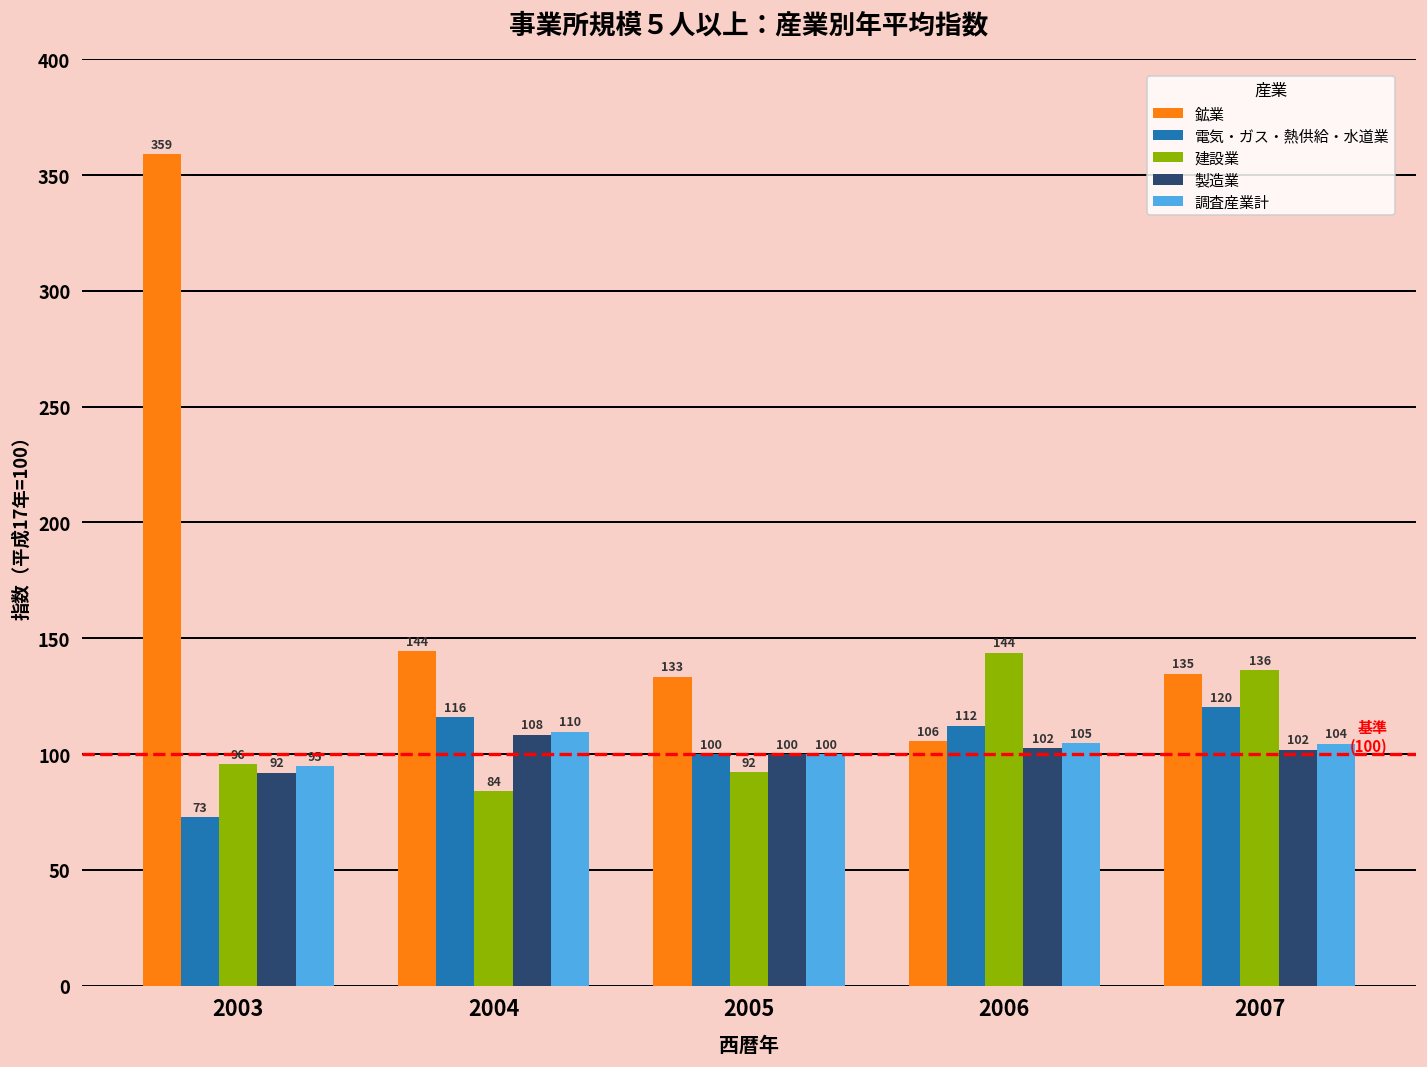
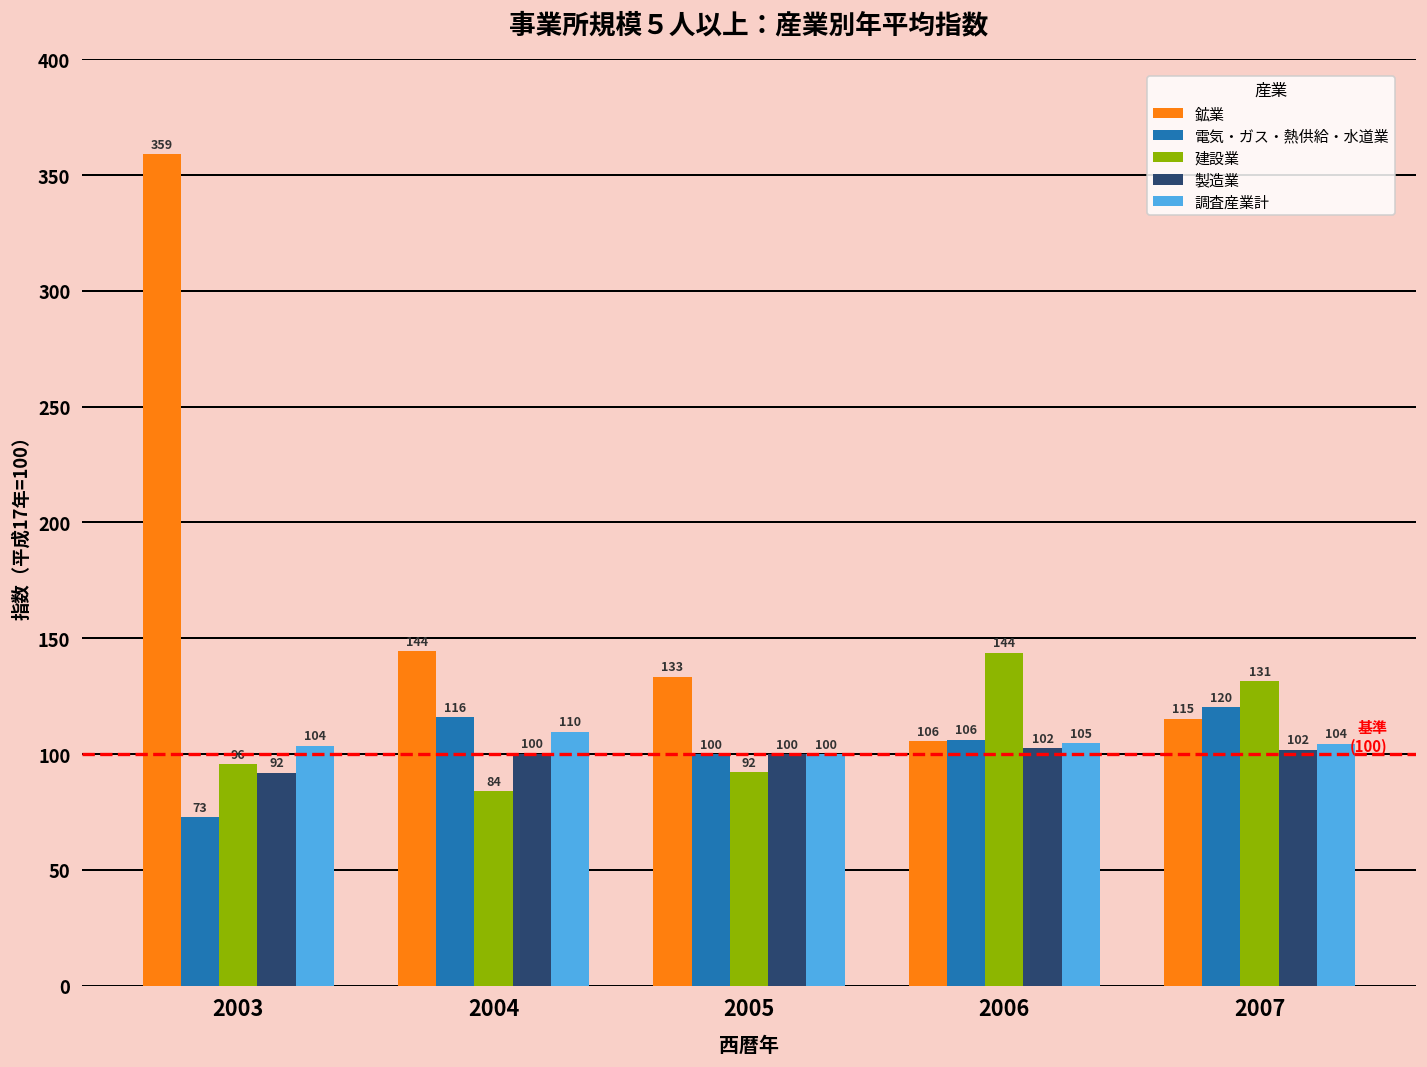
調査産業計, 2003: 95 -> 104
製造業, 2004: 108 -> 100
電気・ガス・熱供給・水道業, 2006: 112 -> 106
鉱業, 2007: 135 -> 115
建設業, 2007: 136 -> 131
